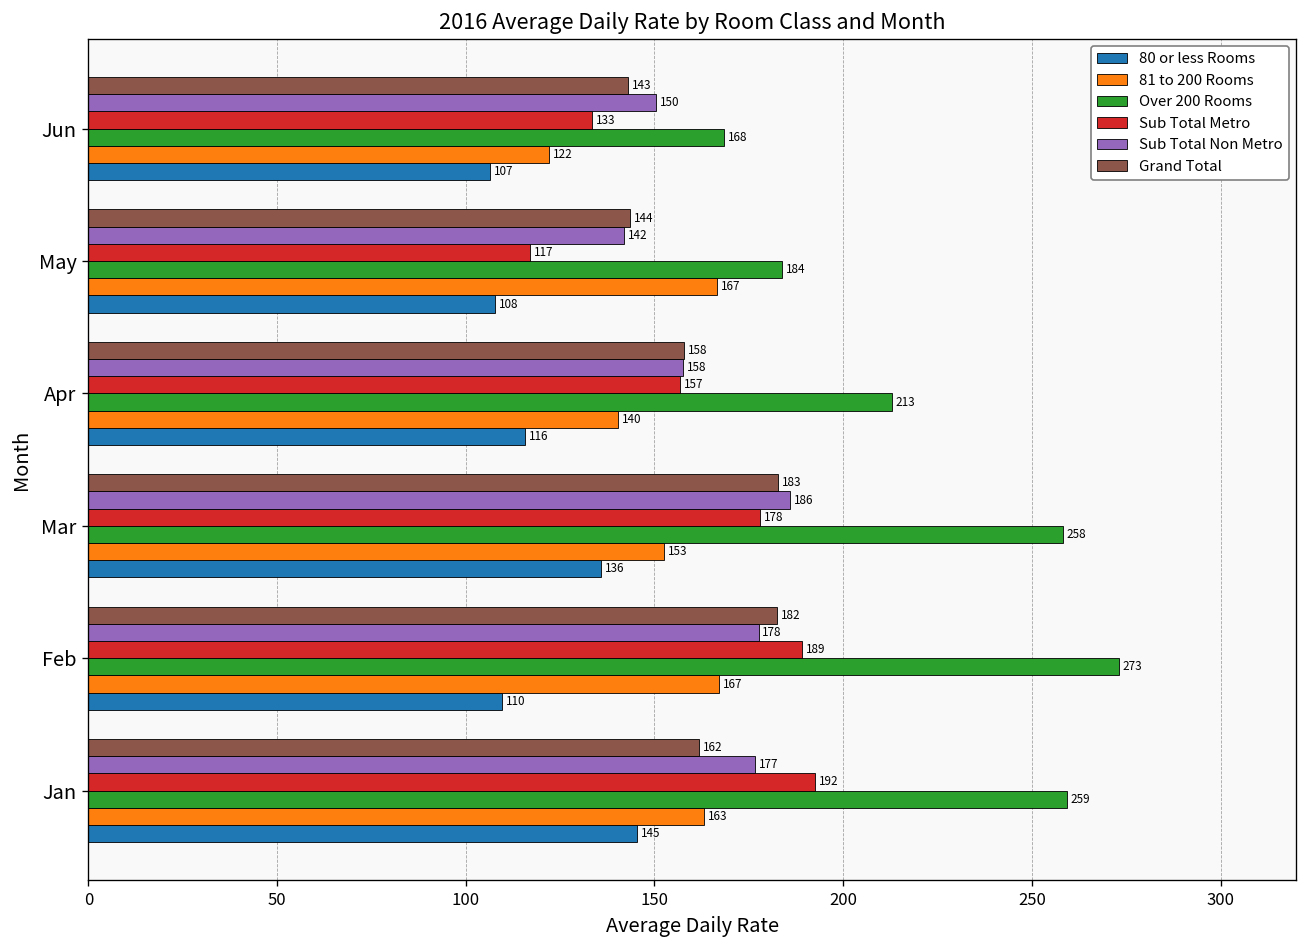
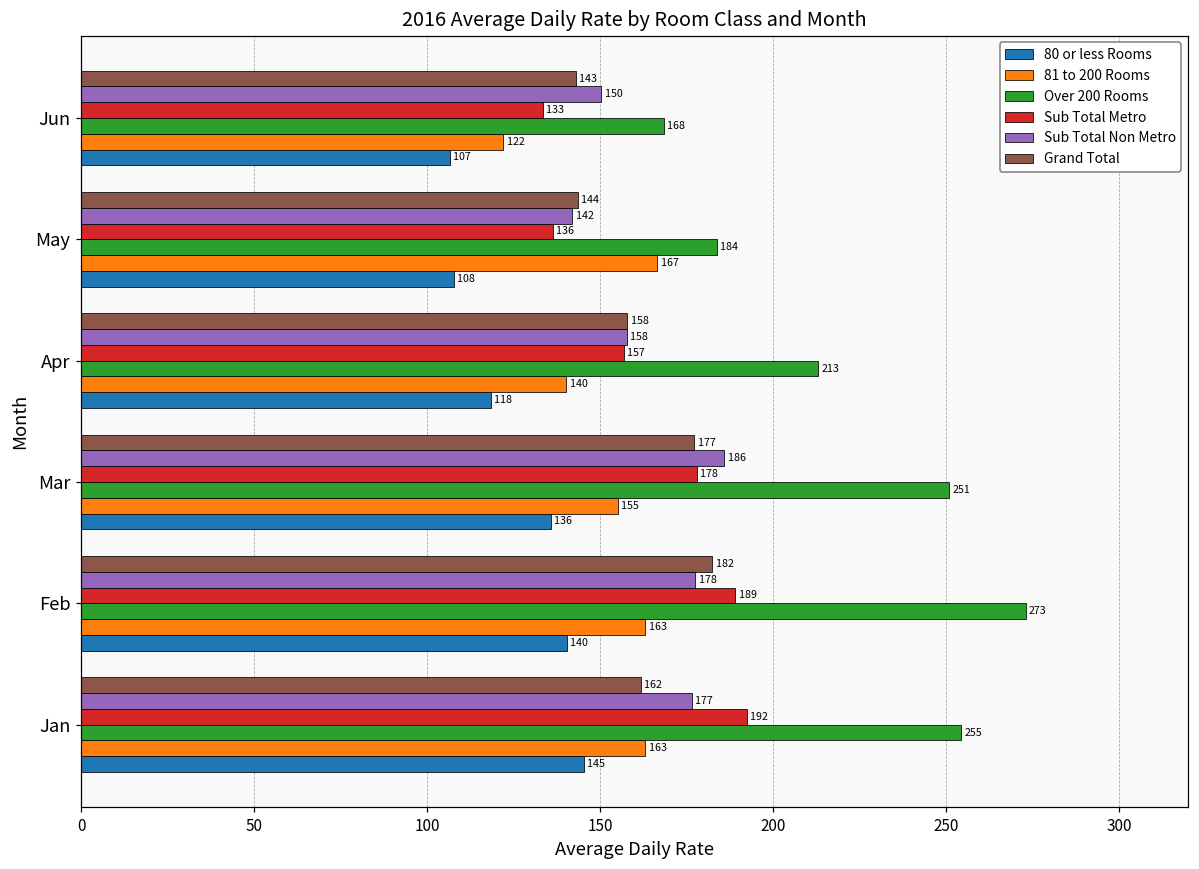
Sub Total Metro, May: 117 -> 136
80 or less Rooms, Apr: 116 -> 118
Grand Total, Mar: 183 -> 177
Over 200 Rooms, Mar: 258 -> 251
81 to 200 Rooms, Mar: 153 -> 155
81 to 200 Rooms, Feb: 167 -> 163
80 or less Rooms, Feb: 110 -> 140
Over 200 Rooms, Jan: 259 -> 255
